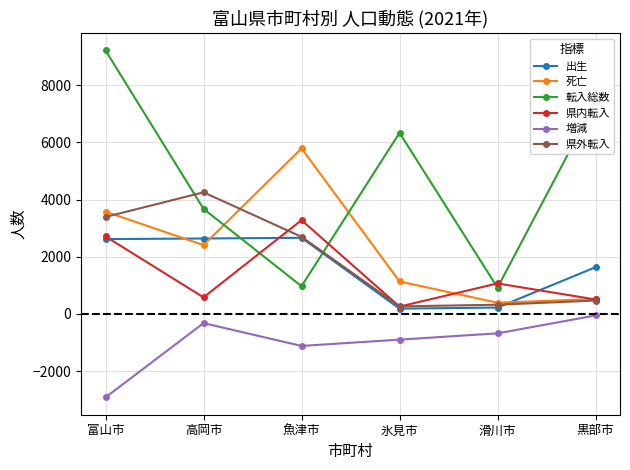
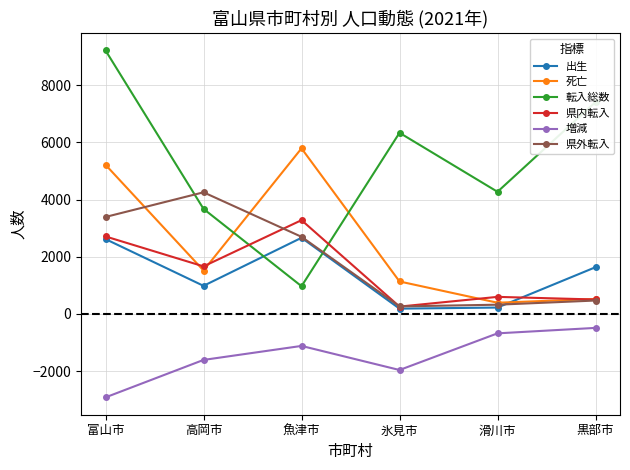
死亡, 富山市: 3600 -> 5200
出生, 高岡市: 2600 -> 1000
死亡, 高岡市: 2400 -> 1500
県内転入, 高岡市: 600 -> 1700
増減, 高岡市: -300 -> -1600
増減, 氷見市: -900 -> -2000
転入総数, 滑川市: 900 -> 4300
県内転入, 滑川市: 1100 -> 600
増減, 黒部市: -100 -> -500
